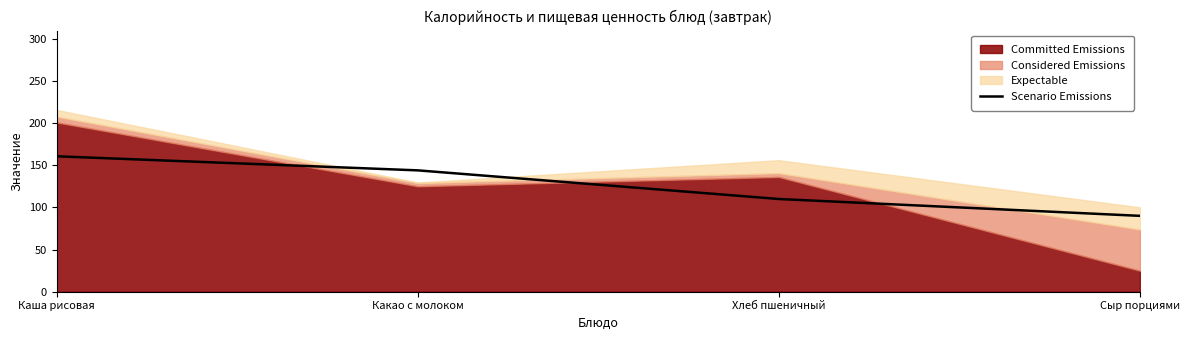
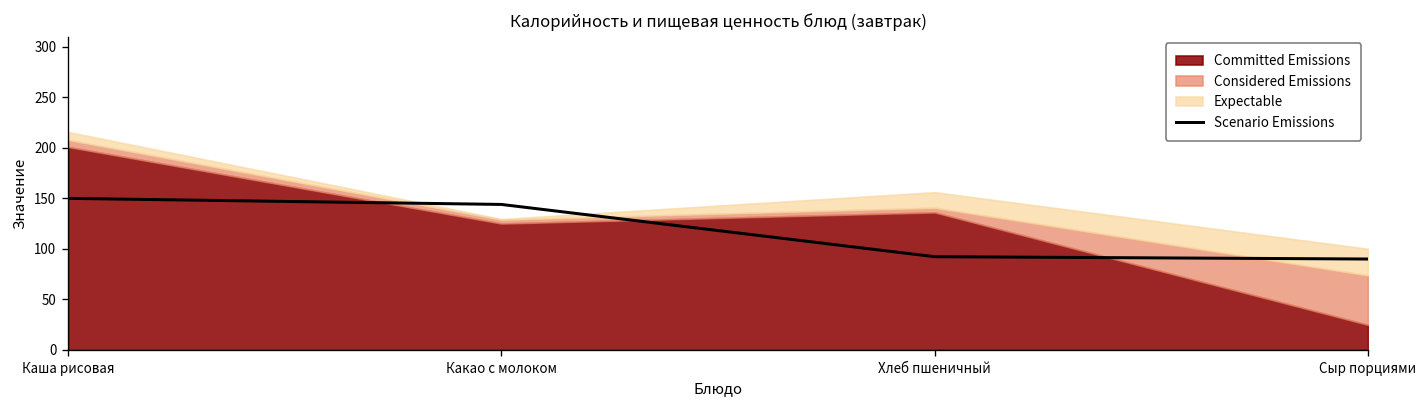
Scenario Emissions, Каша рисовая: 160 -> 150
Scenario Emissions, Хлеб пшеничный: 110 -> 90
